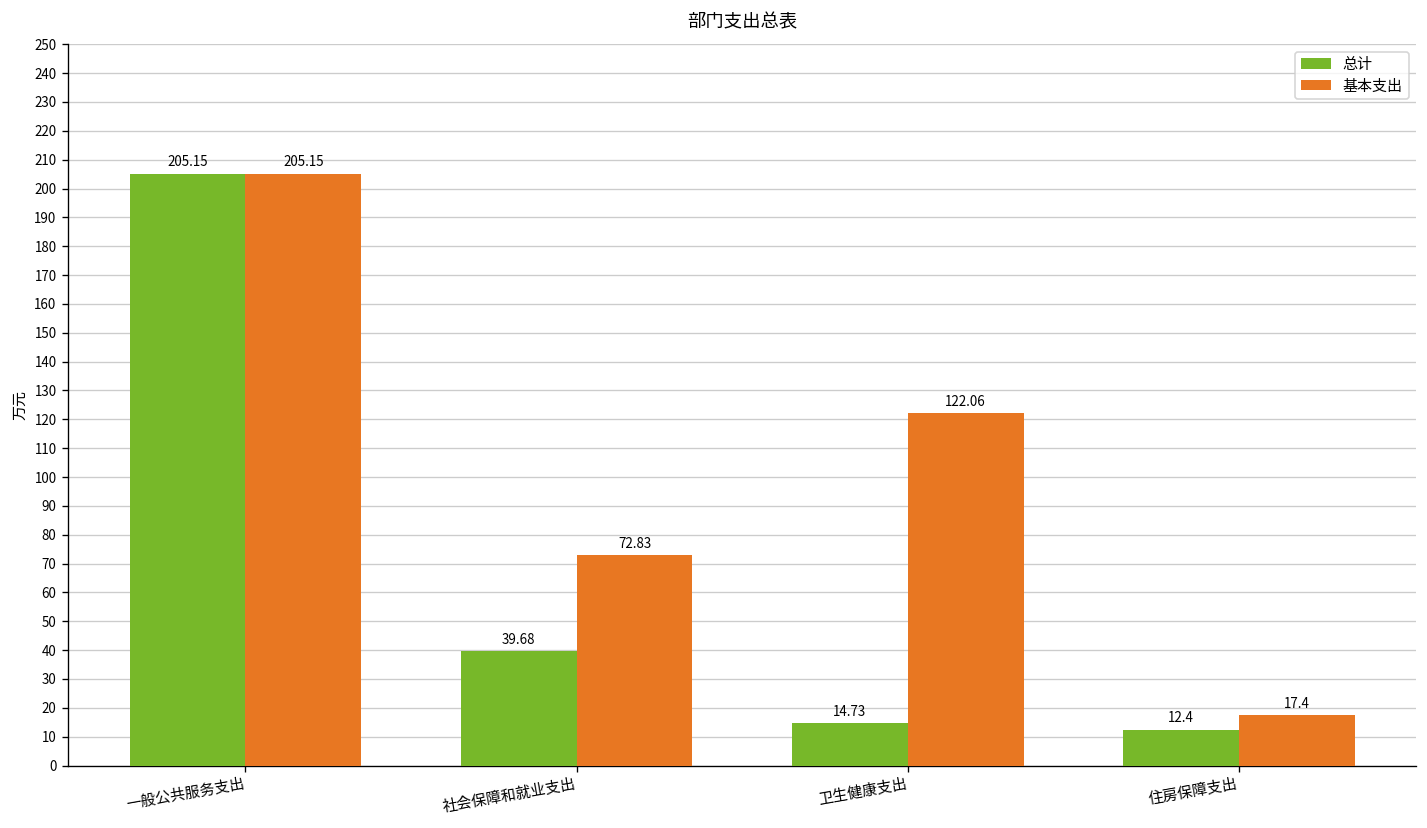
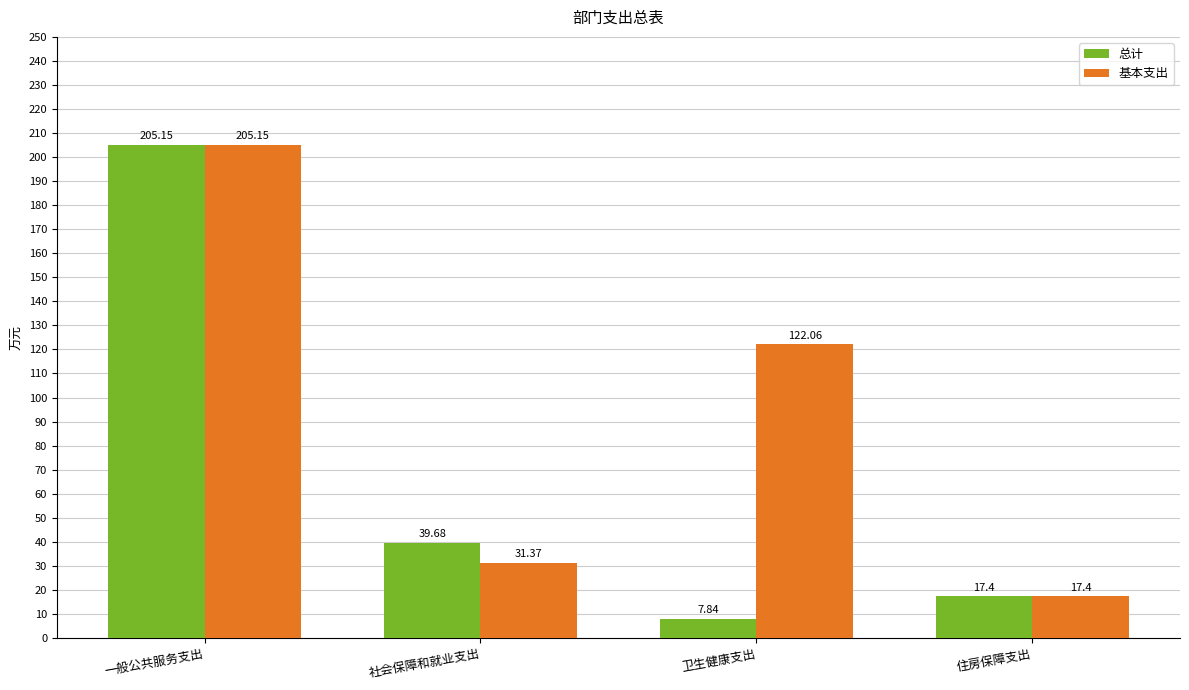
基本支出, 社会保障和就业支出: 72.83 -> 31.37
总计, 卫生健康支出: 14.73 -> 7.84
总计, 住房保障支出: 12.4 -> 17.4
